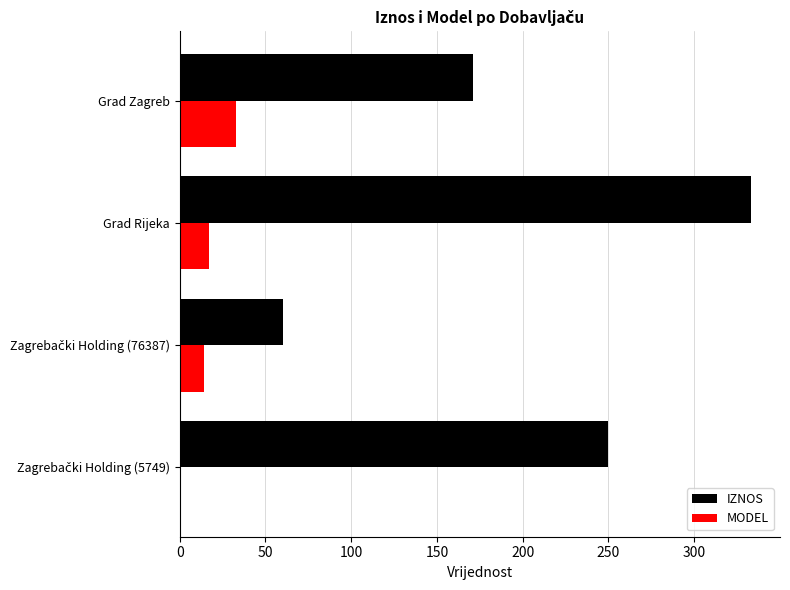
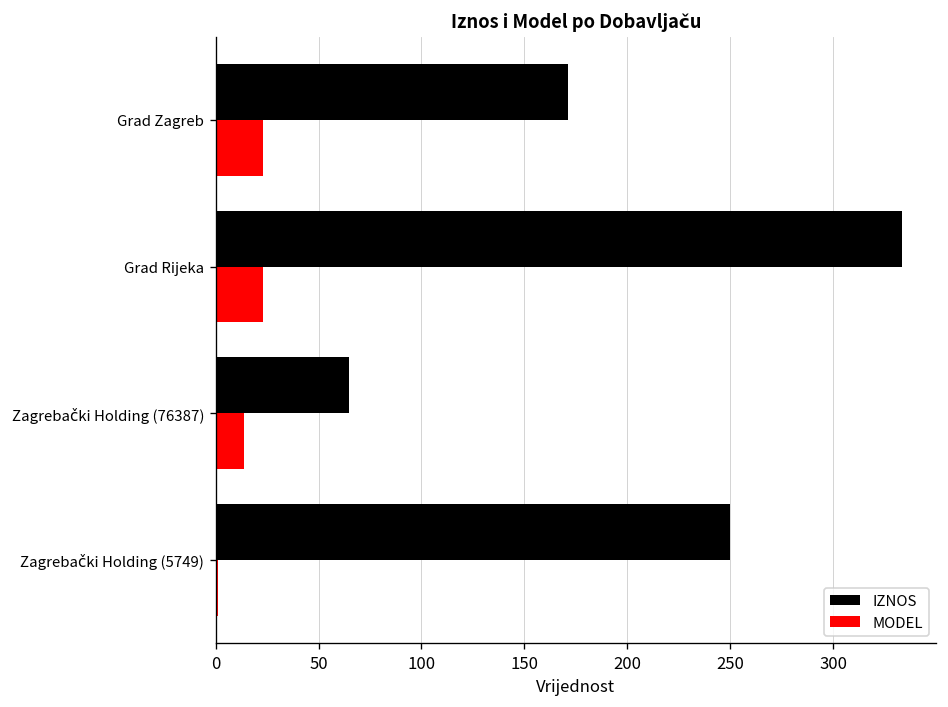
MODEL, Grad Zagreb: 33 -> 23
MODEL, Grad Rijeka: 17 -> 23
IZNOS, Zagrebački Holding (76387): 60 -> 65
